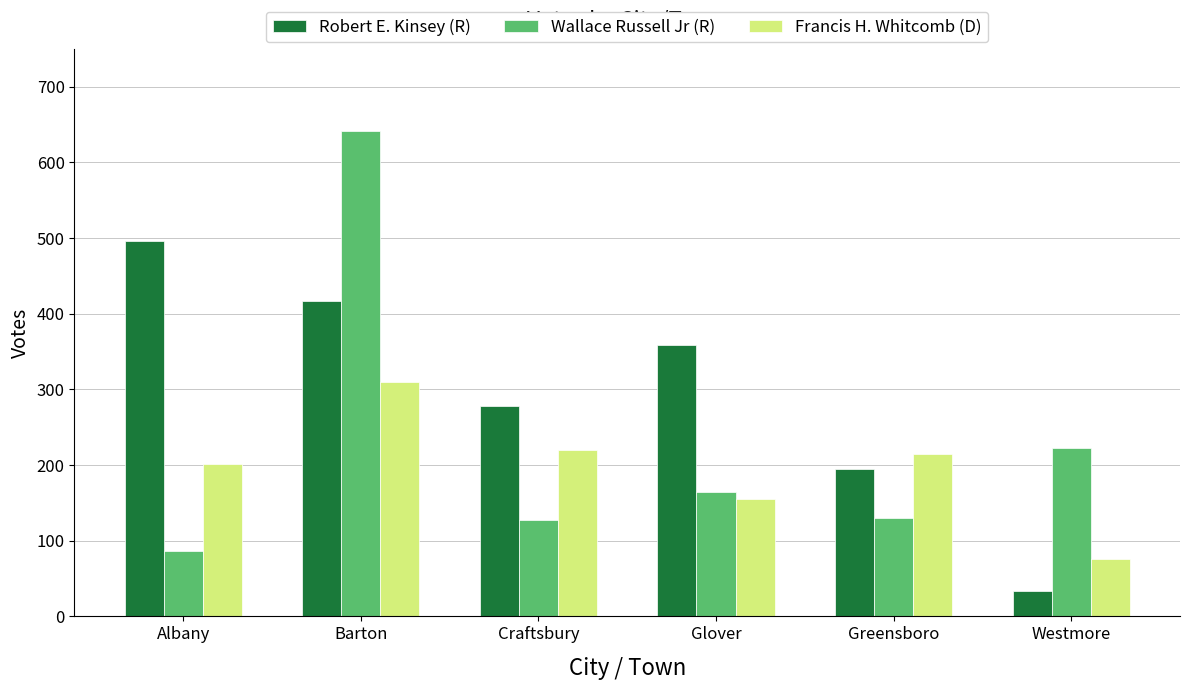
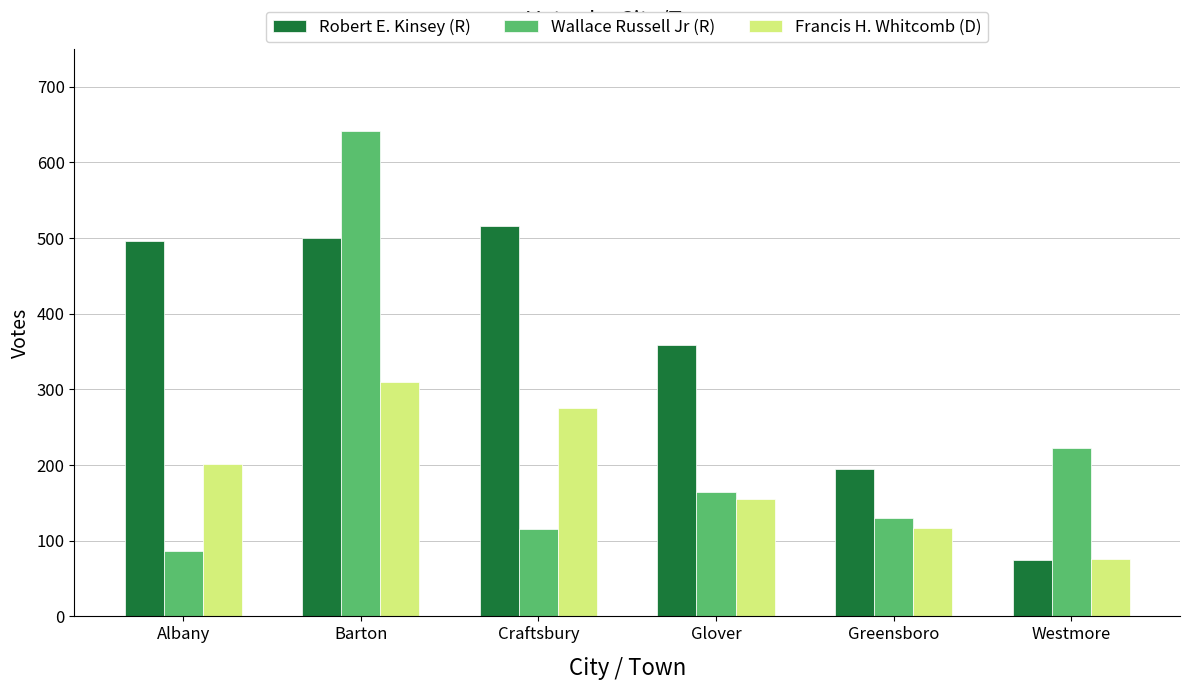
Robert E. Kinsey (R), Barton: 420 -> 500
Robert E. Kinsey (R), Craftsbury: 280 -> 520
Wallace Russell Jr (R), Craftsbury: 130 -> 120
Francis H. Whitcomb (D), Craftsbury: 220 -> 280
Francis H. Whitcomb (D), Greensboro: 220 -> 120
Robert E. Kinsey (R), Westmore: 30 -> 70
